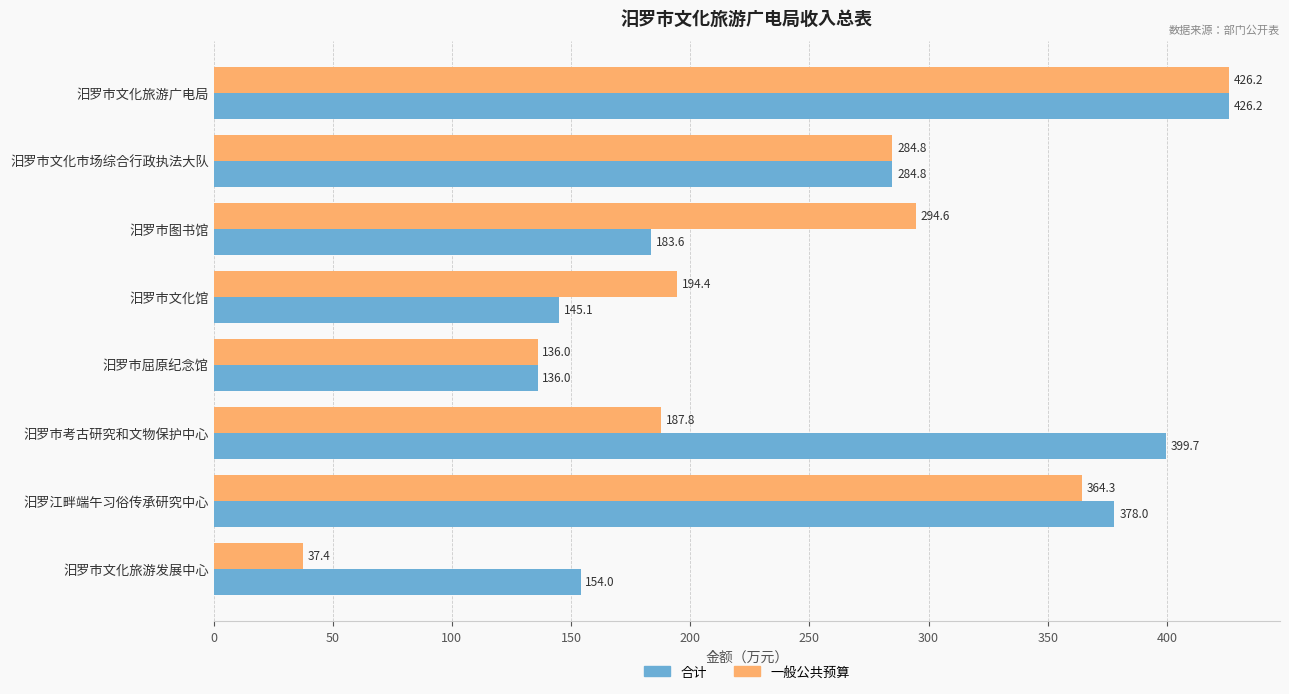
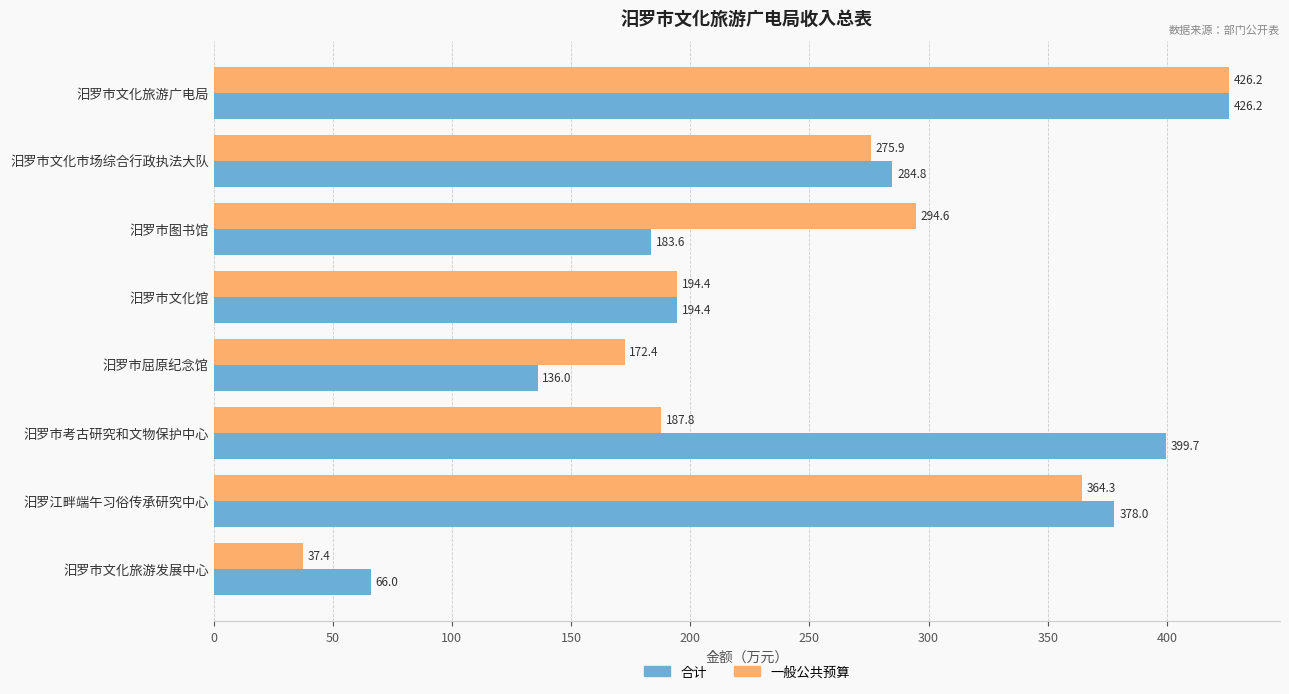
一般公共预算, 汨罗市文化市场综合行政执法大队: 284.8 -> 275.9
合计, 汨罗市文化馆: 145.1 -> 194.4
一般公共预算, 汨罗市屈原纪念馆: 136.0 -> 172.4
合计, 汨罗市文化旅游发展中心: 154.0 -> 66.0
